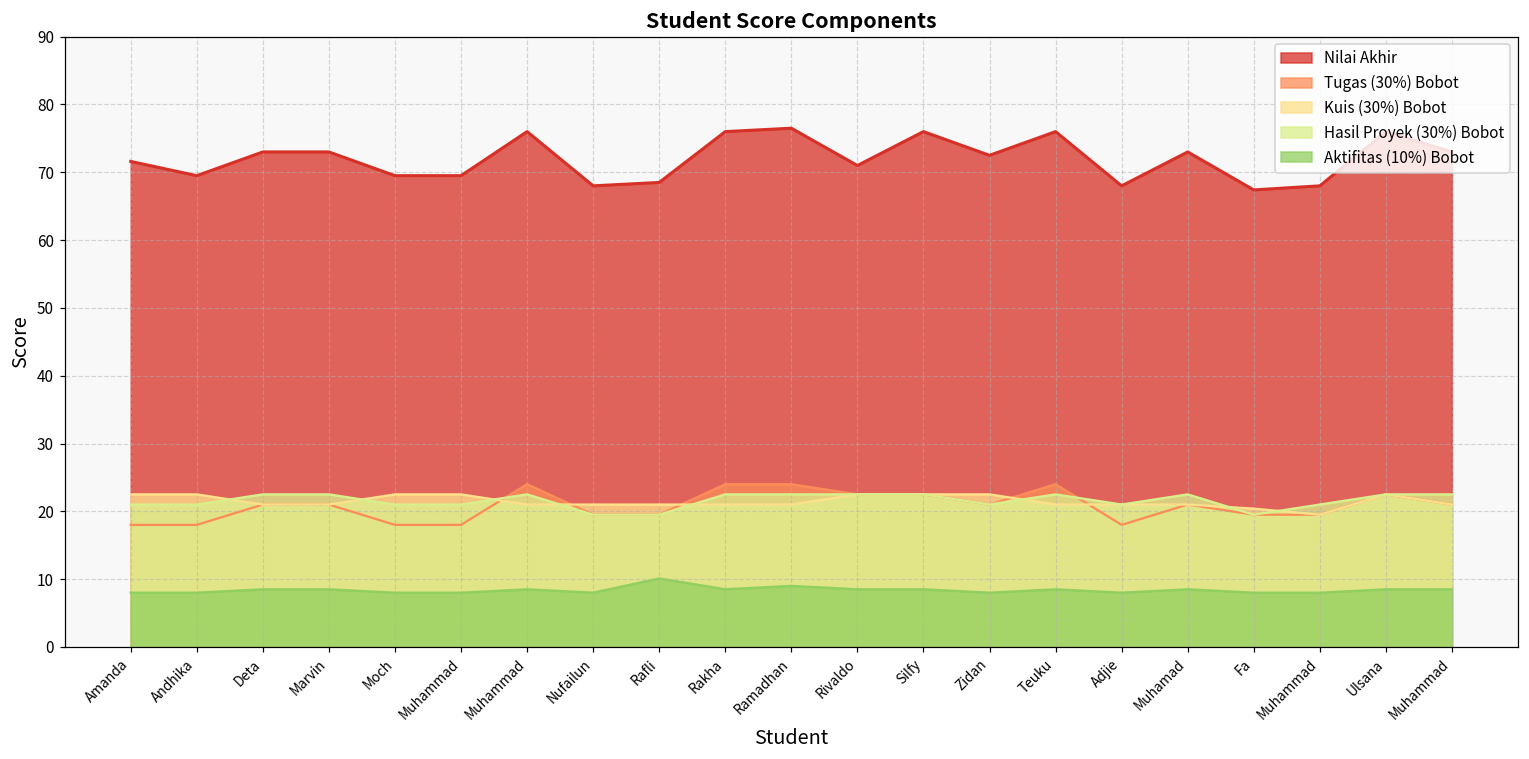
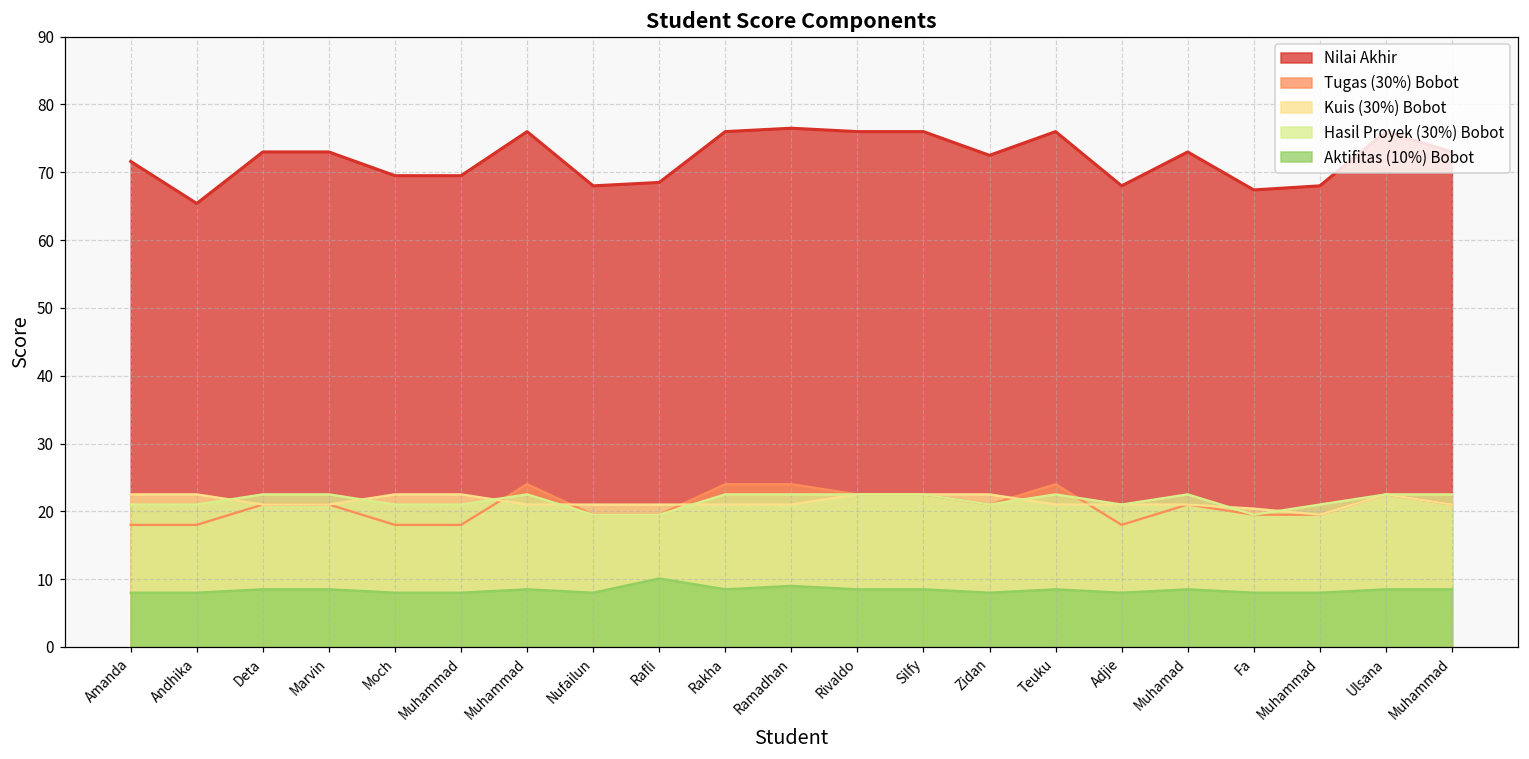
Nilai Akhir, Andhika: 70 -> 65
Nilai Akhir, Rivaldo: 71 -> 76
